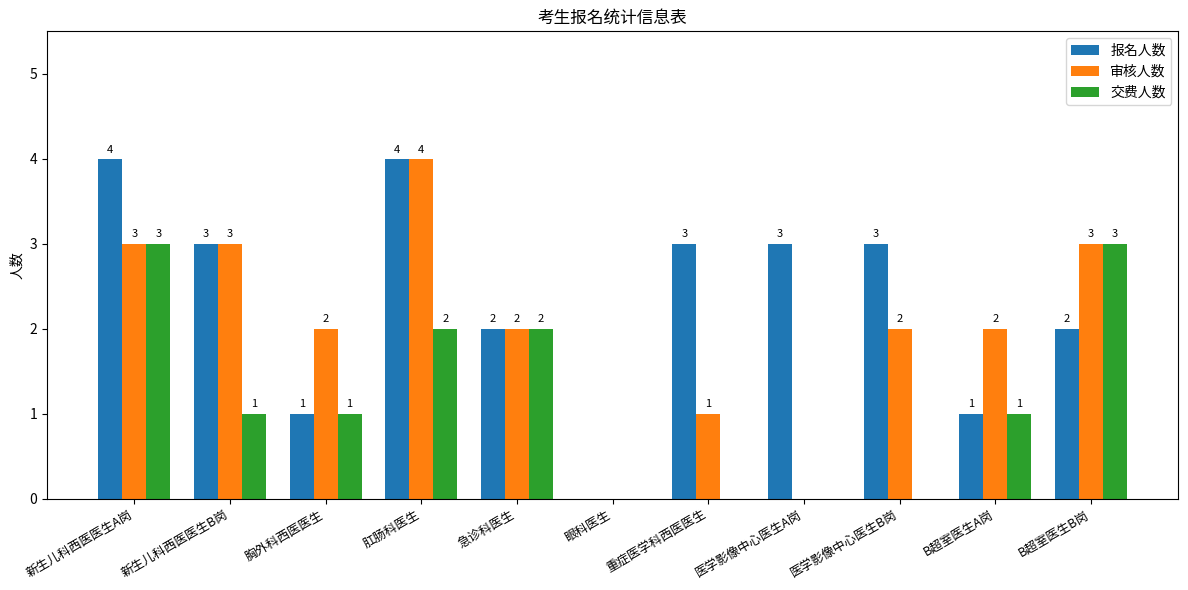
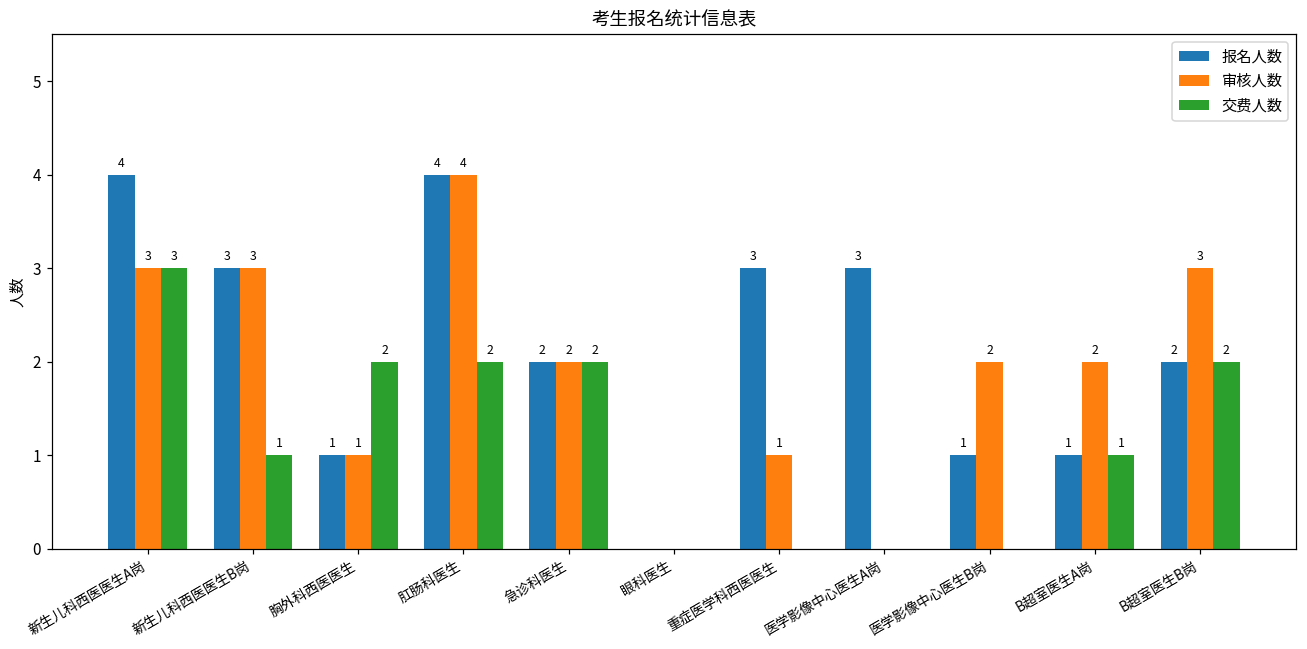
审核人数, 胸外科西医医生: 2 -> 1
交费人数, 胸外科西医医生: 1 -> 2
报名人数, 医学影像中心医生B岗: 3 -> 1
交费人数, B超室医生B岗: 3 -> 2
